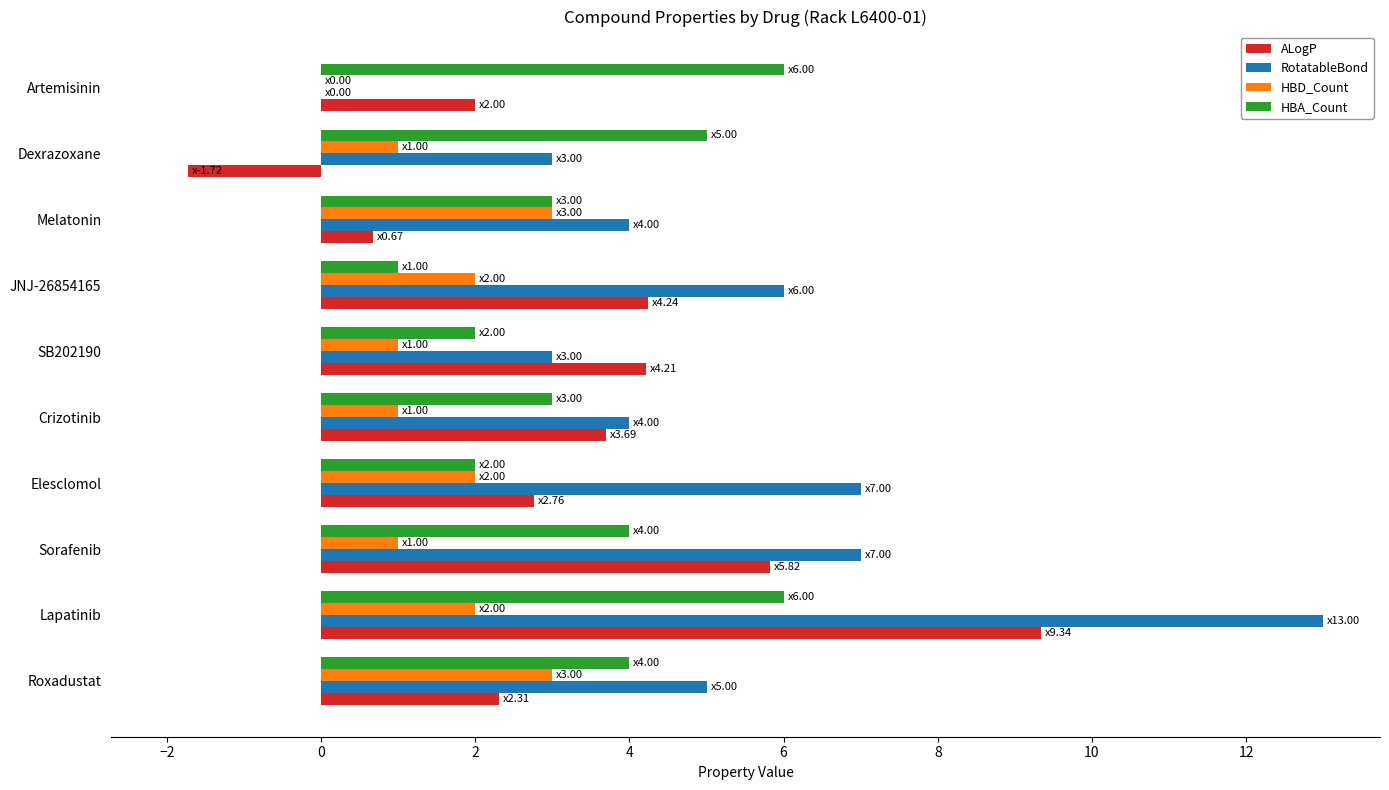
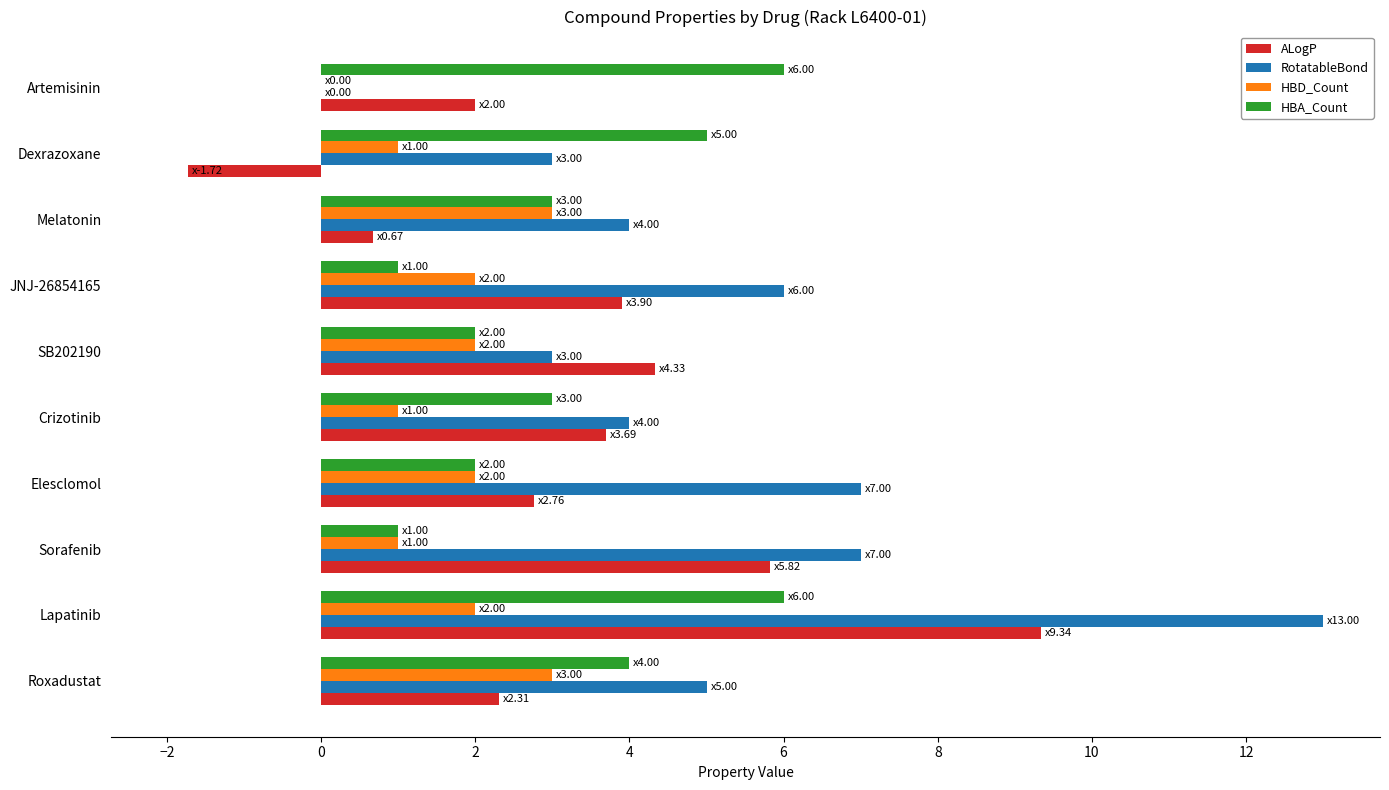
ALogP, JNJ-26854165: 4.24 -> 3.90
HBD_Count, SB202190: 1.00 -> 2.00
ALogP, SB202190: 4.21 -> 4.33
HBA_Count, Sorafenib: 4.00 -> 1.00
